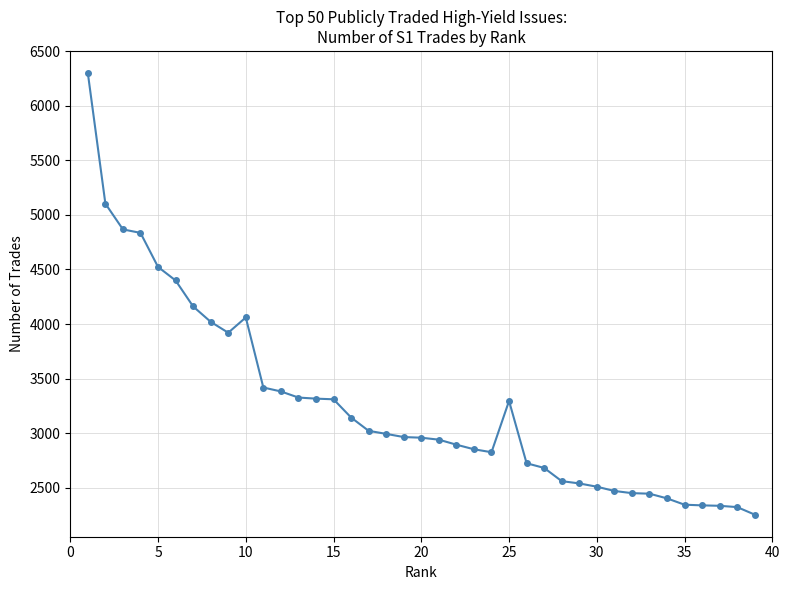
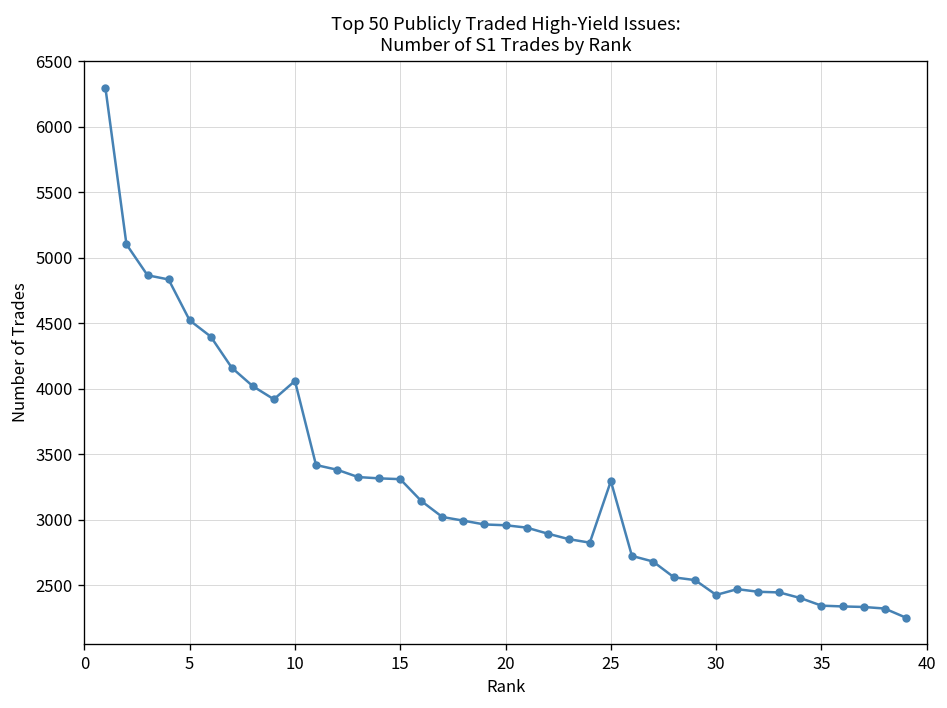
30: 2510 -> 2430
